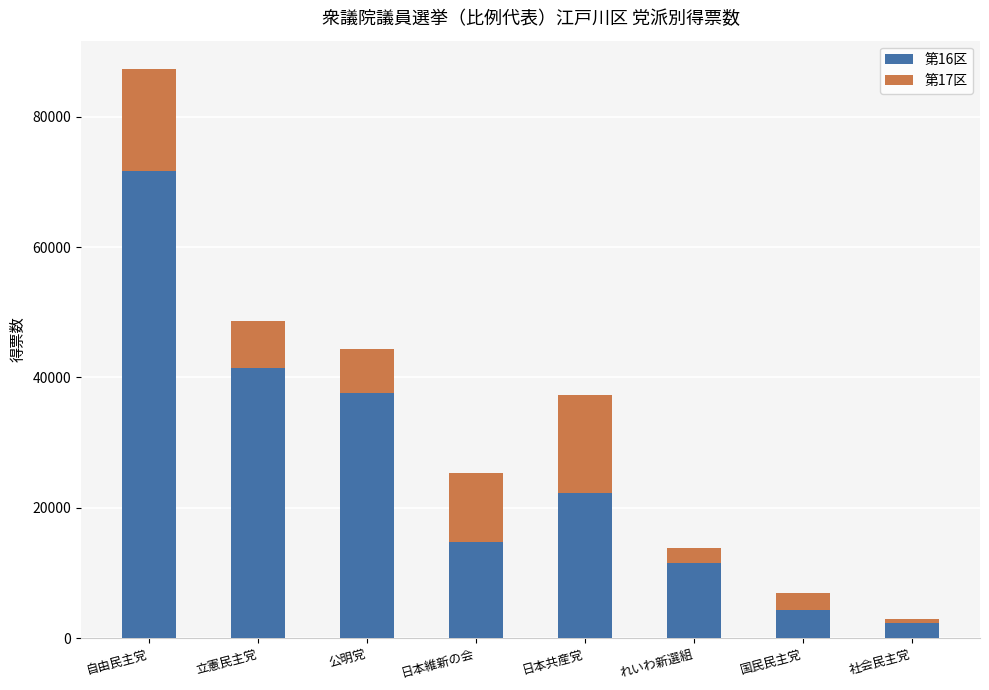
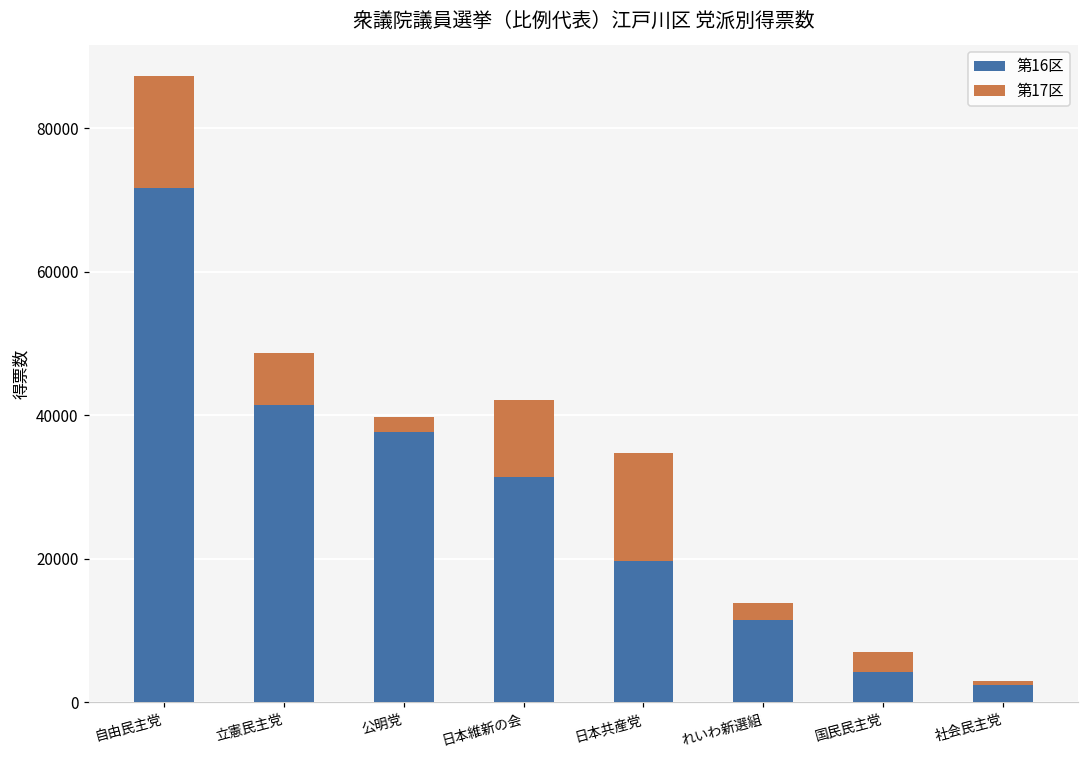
第17区, 公明党: 7000 -> 2000
第16区, 日本維新の会: 15000 -> 31000
第16区, 日本共産党: 22000 -> 20000
